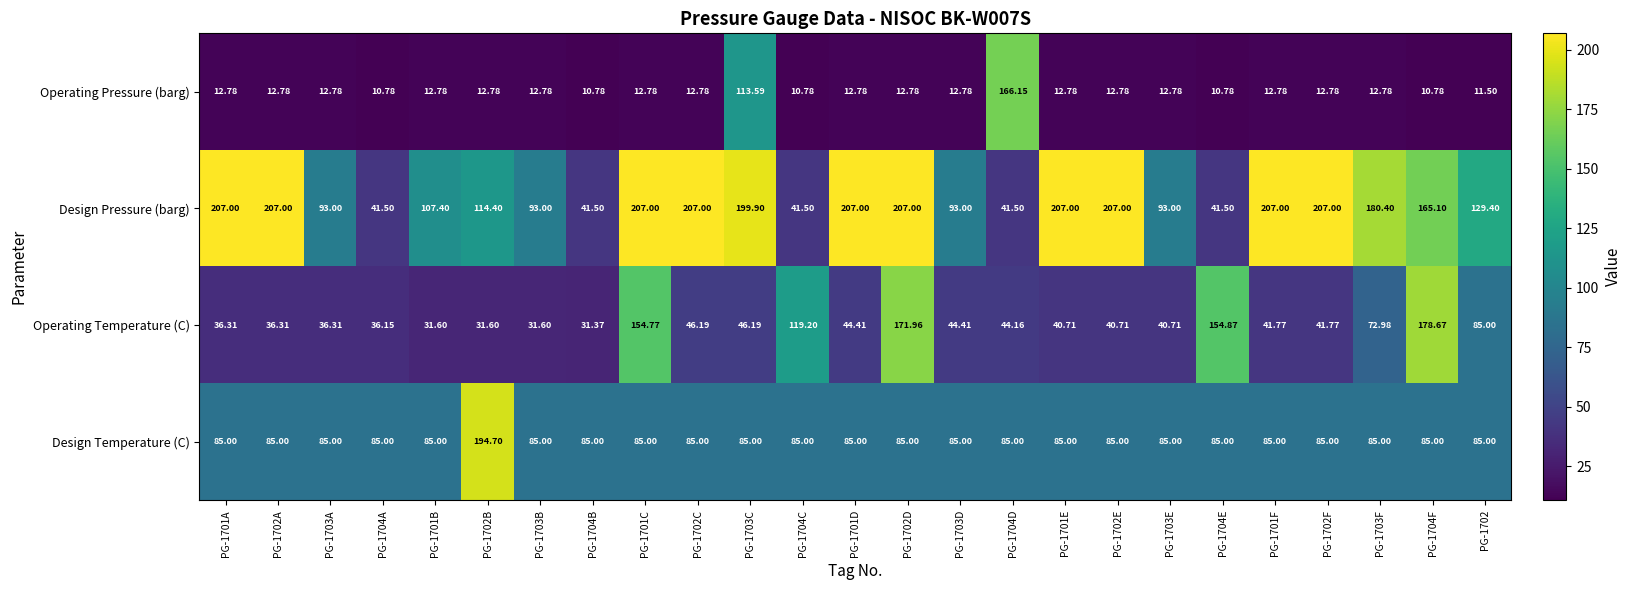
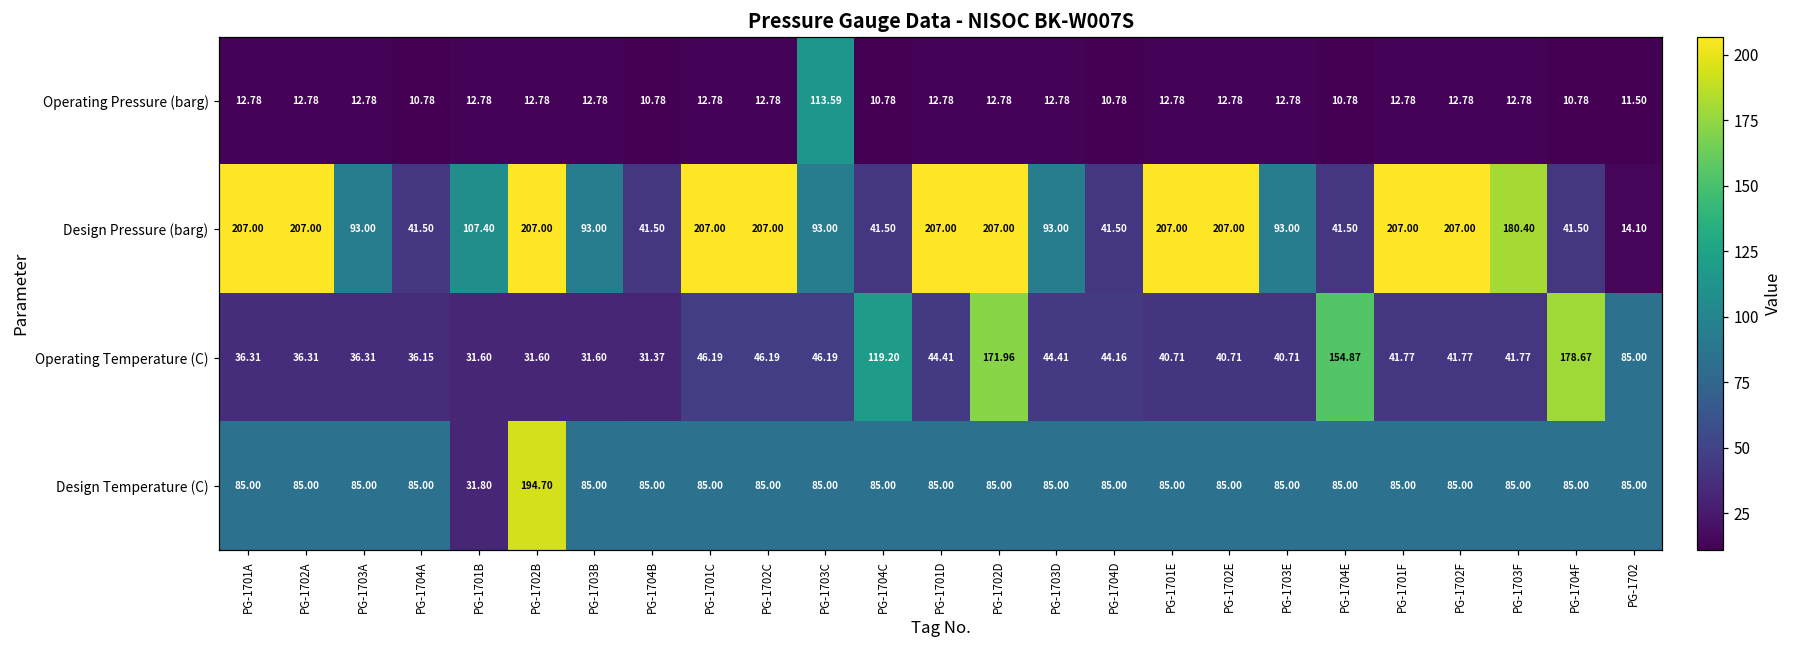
Operating Pressure (barg), PG-1704D: 166.15 -> 10.78
Design Pressure (barg), PG-1702B: 114.40 -> 207.00
Design Pressure (barg), PG-1703C: 199.90 -> 93.00
Design Pressure (barg), PG-1704F: 165.10 -> 41.50
Design Pressure (barg), PG-1702: 129.40 -> 14.10
Operating Temperature (C), PG-1701C: 154.77 -> 46.19
Operating Temperature (C), PG-1703F: 72.98 -> 41.77
Design Temperature (C), PG-1701B: 85.00 -> 31.80
